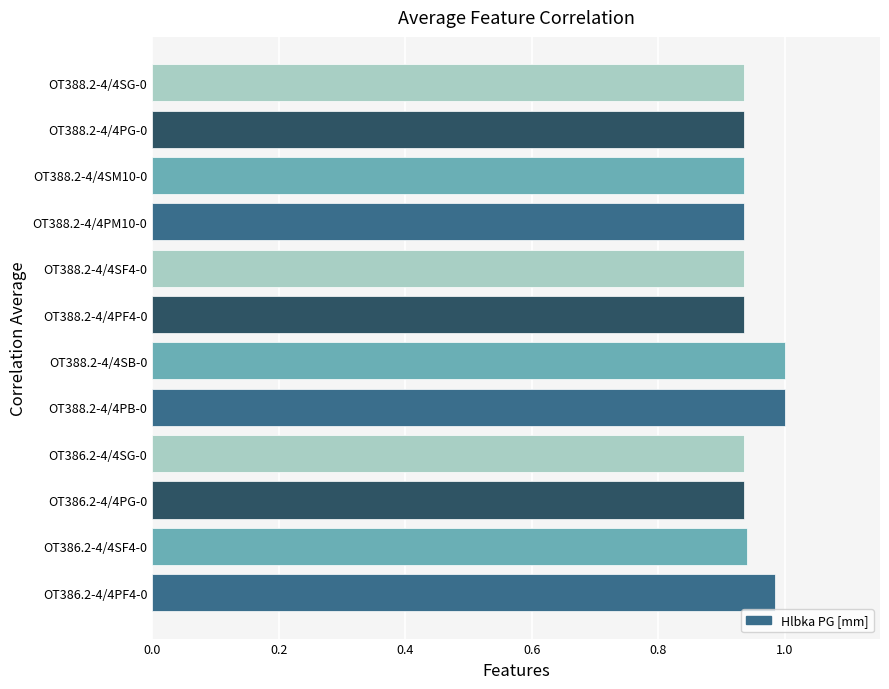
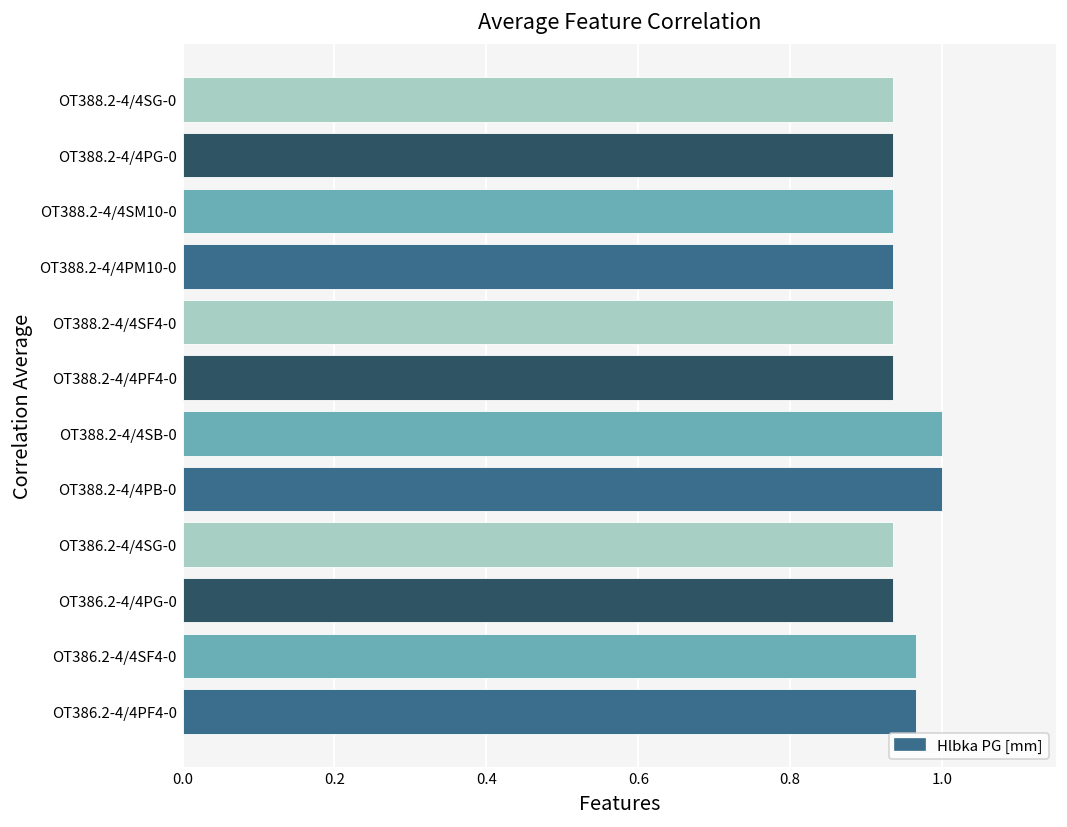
OT386.2-4/4SF4-0: 0.94 -> 0.97
OT386.2-4/4PF4-0: 0.98 -> 0.97
